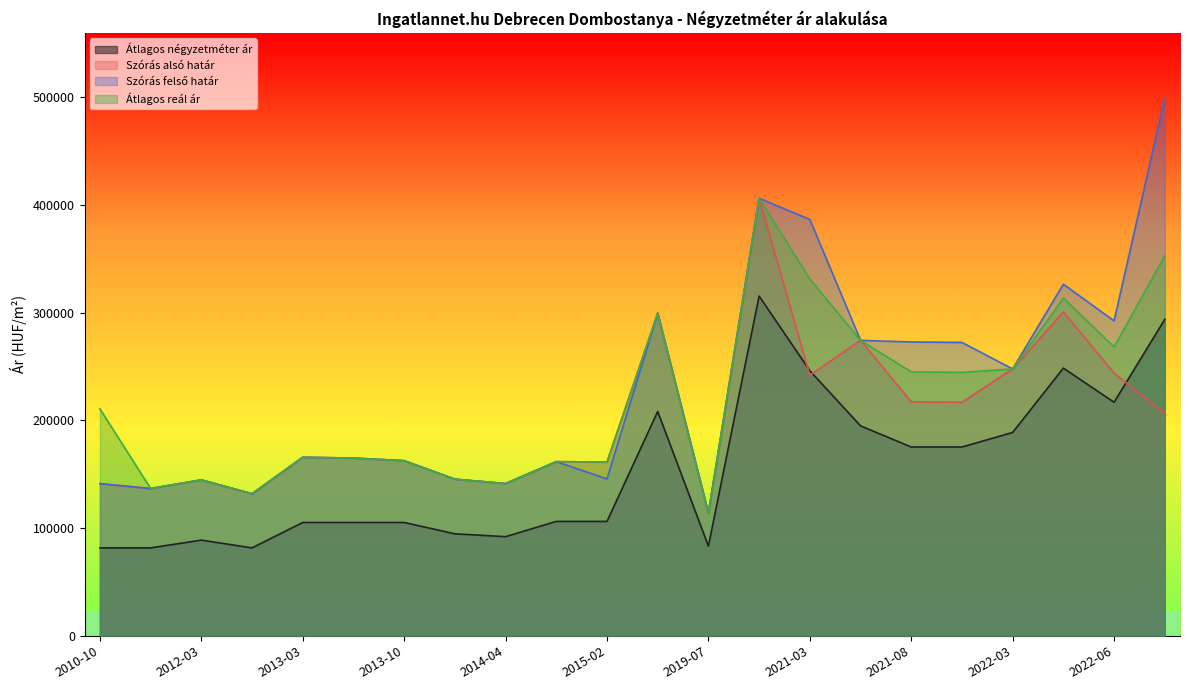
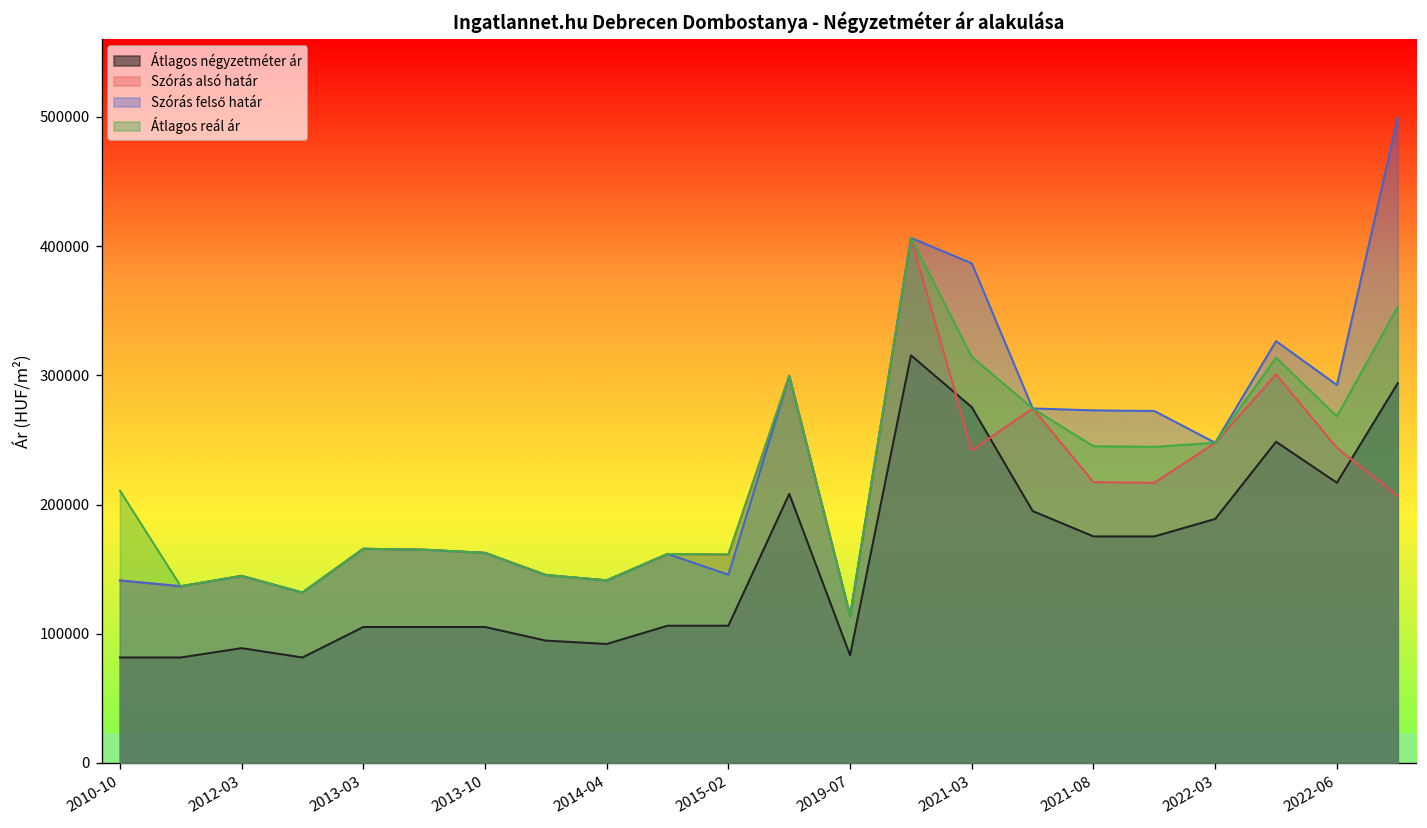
Átlagos négyzetméter ár, 2021-03: 246000 -> 275000
Átlagos reál ár, 2021-03: 331000 -> 314000
